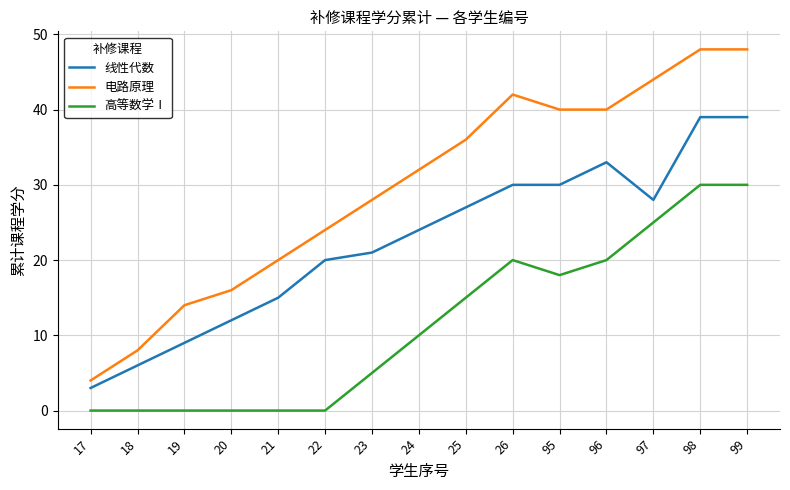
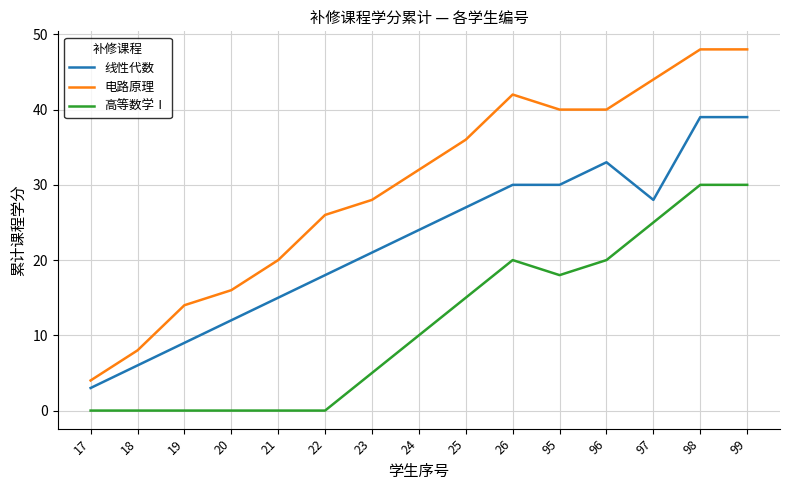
线性代数, 22: 20 -> 18
电路原理, 22: 24 -> 26
